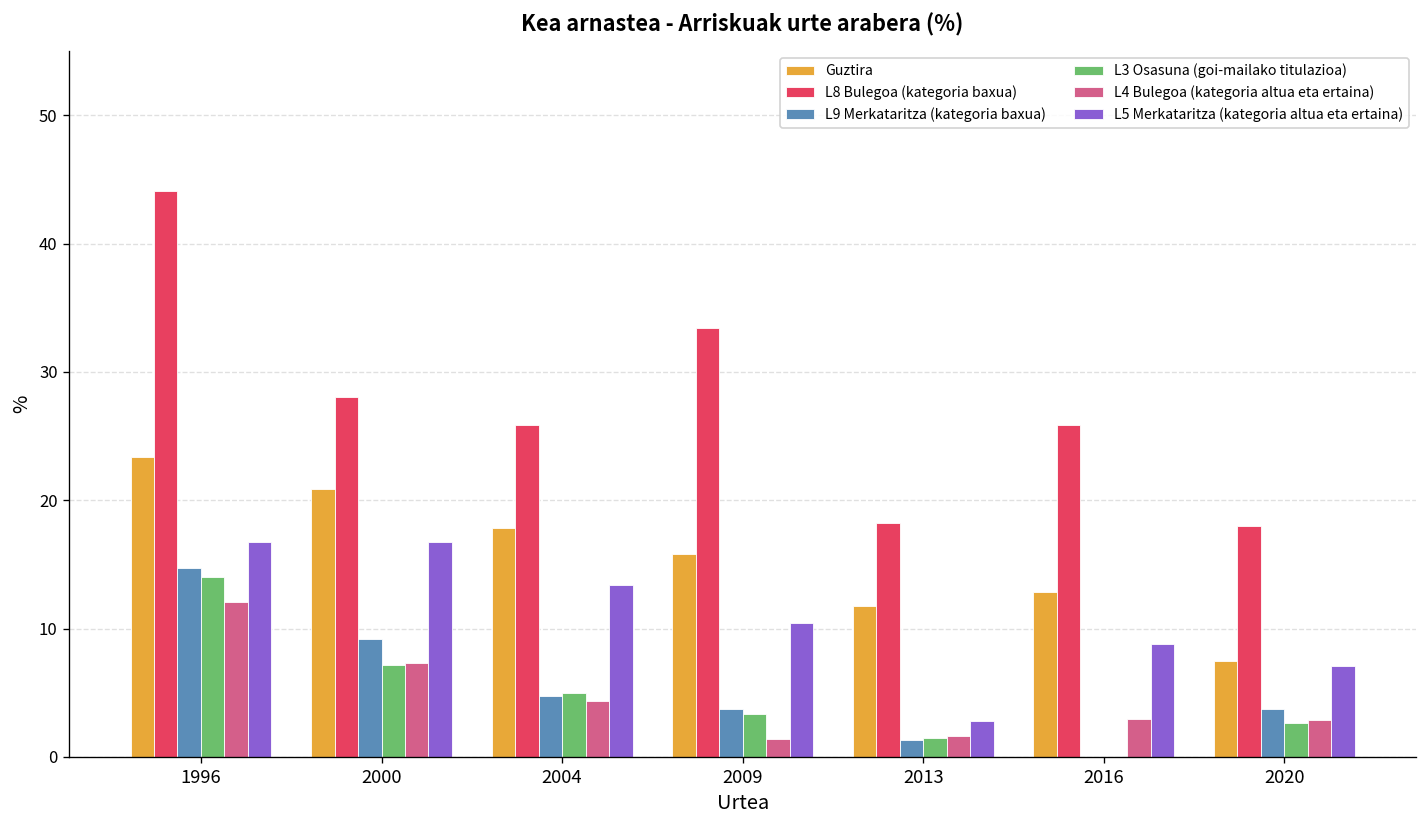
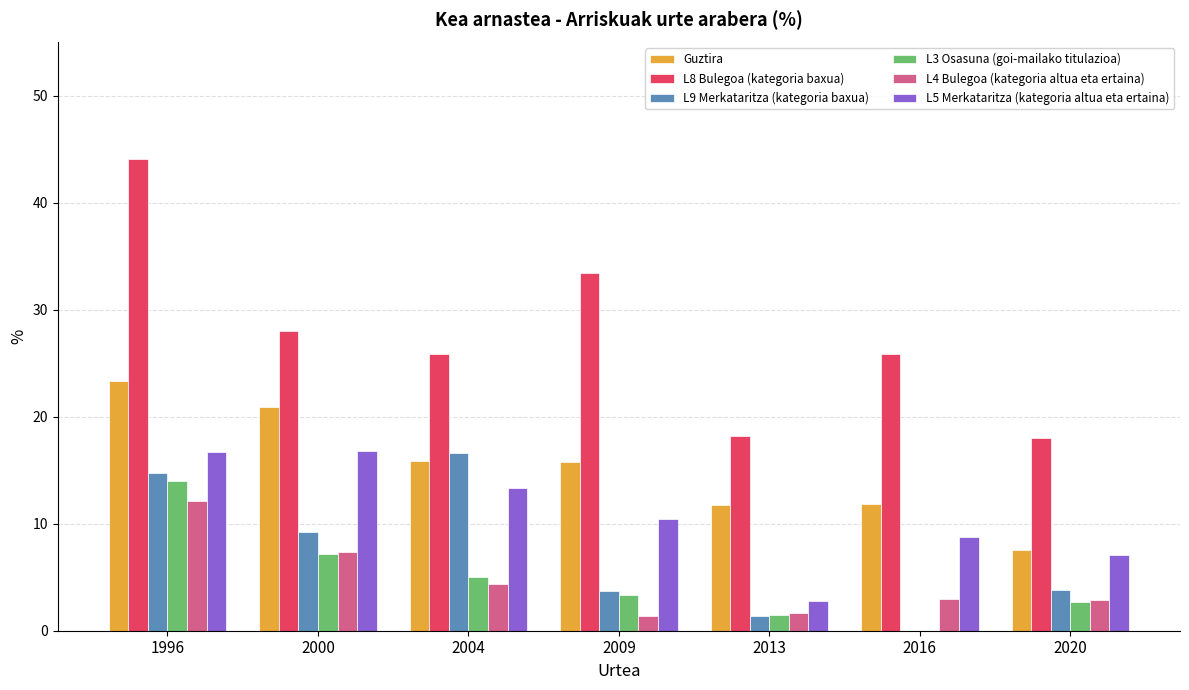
Guztira, 2004: 17.9 -> 15.9
L9 Merkataritza (kategoria baxua), 2004: 4.7 -> 16.7
Guztira, 2016: 12.9 -> 11.9
